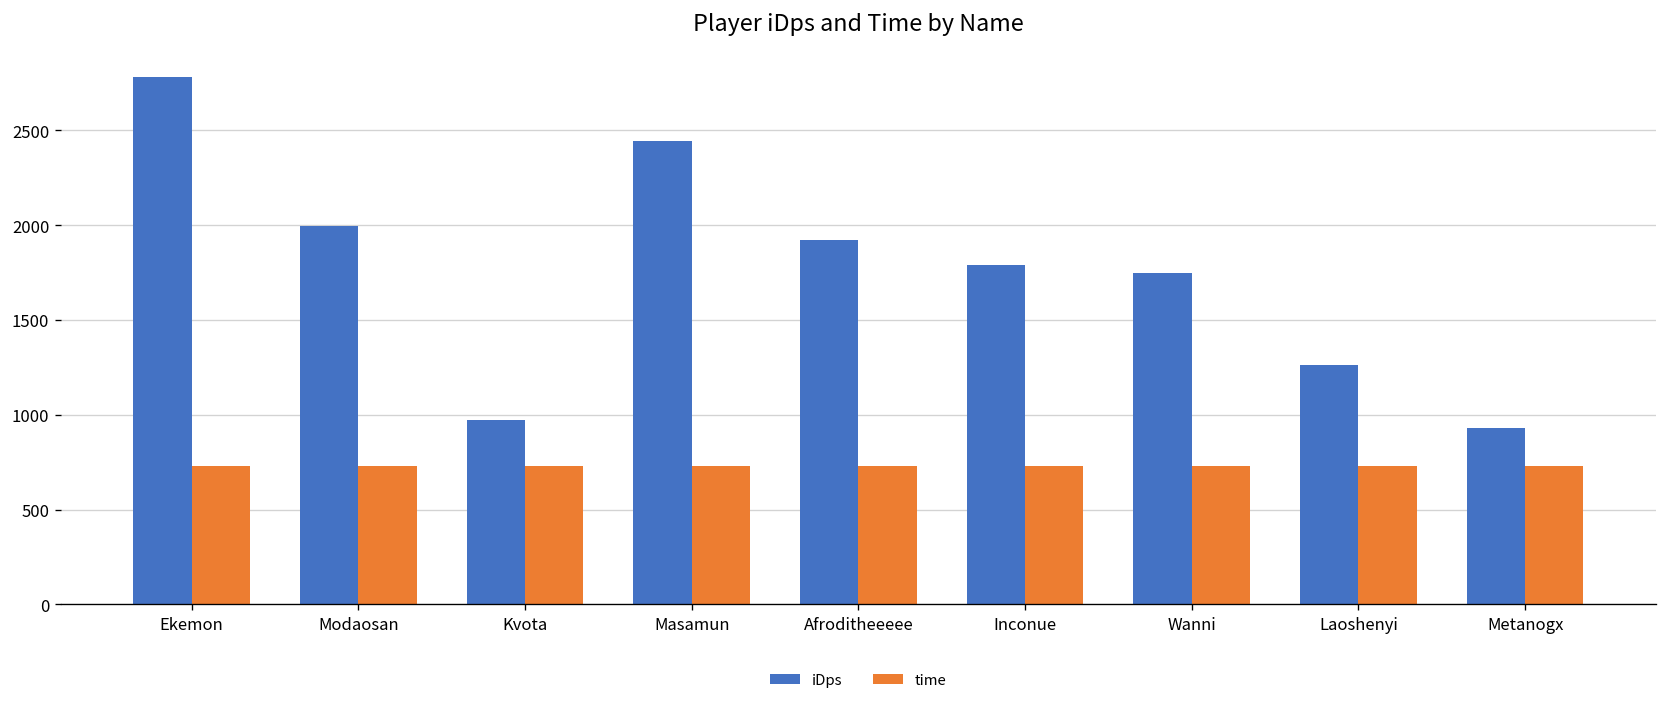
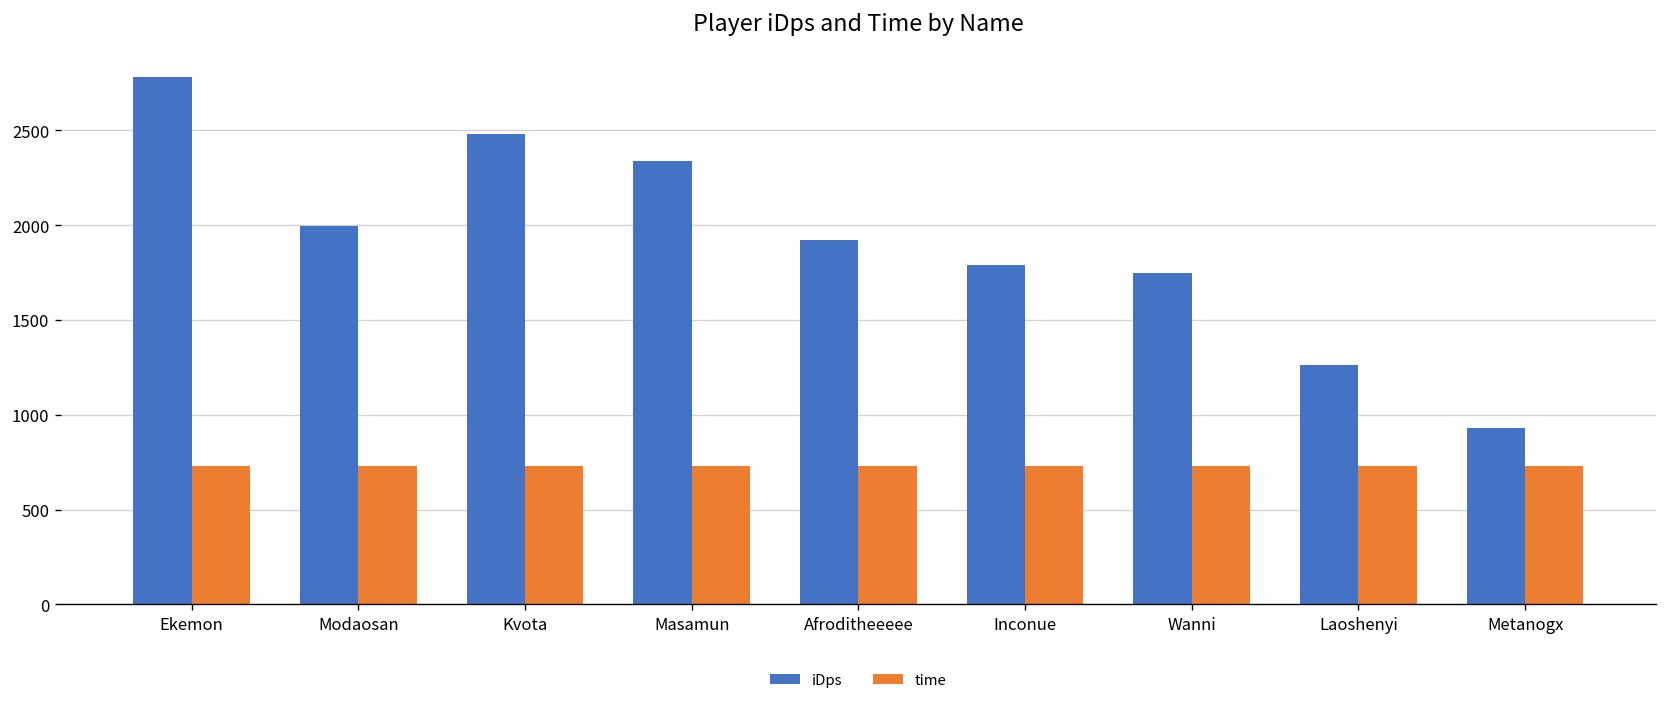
iDps, Kvota: 970 -> 2480
iDps, Masamun: 2450 -> 2340
